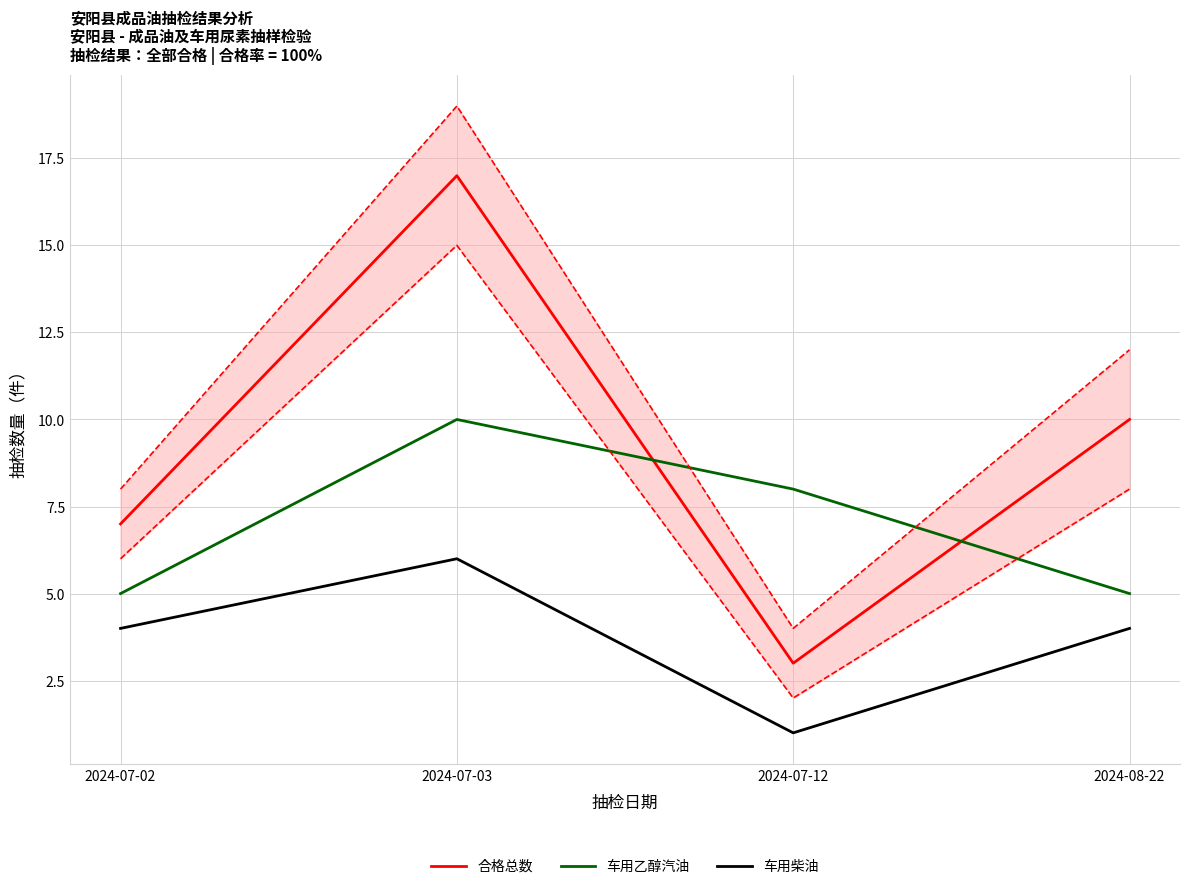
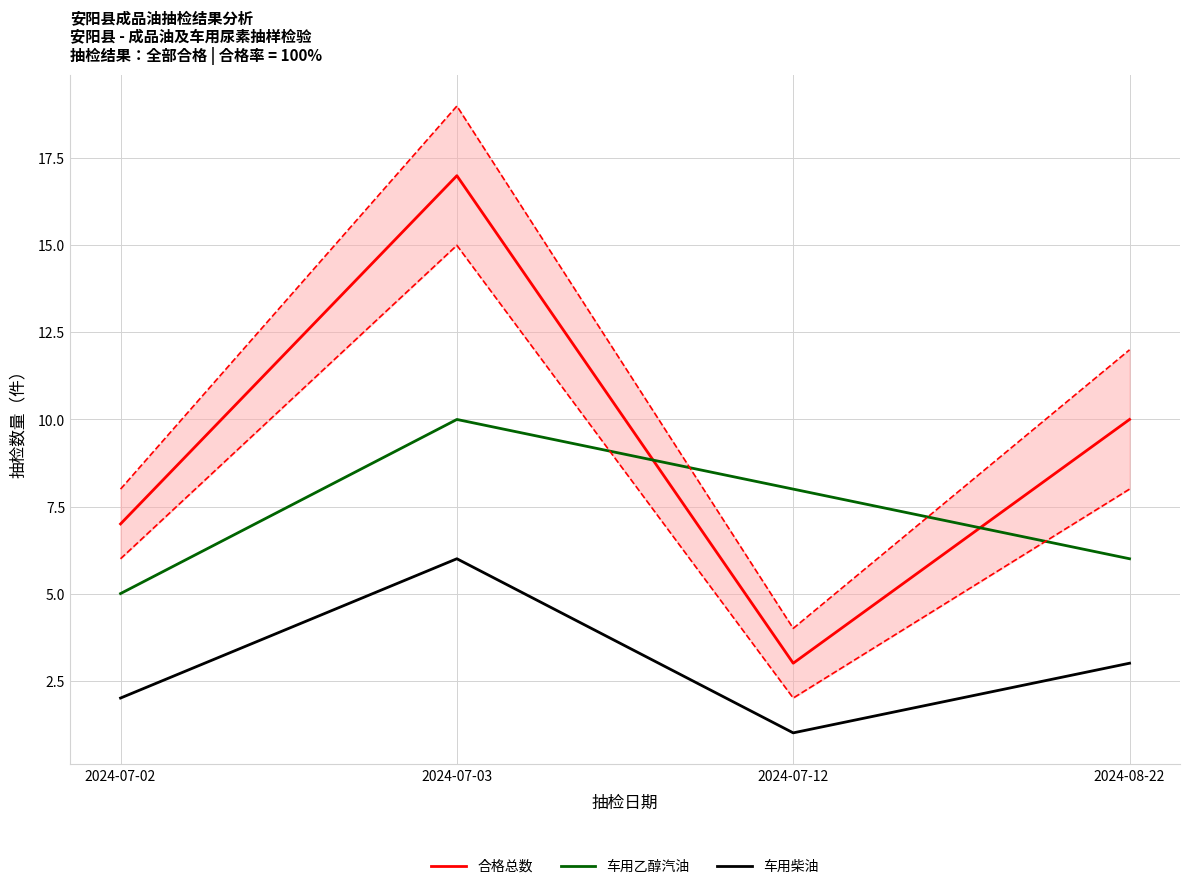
车用柴油, 2024-07-02: 4 -> 2
车用乙醇汽油, 2024-08-22: 5 -> 6
车用柴油, 2024-08-22: 4 -> 3
